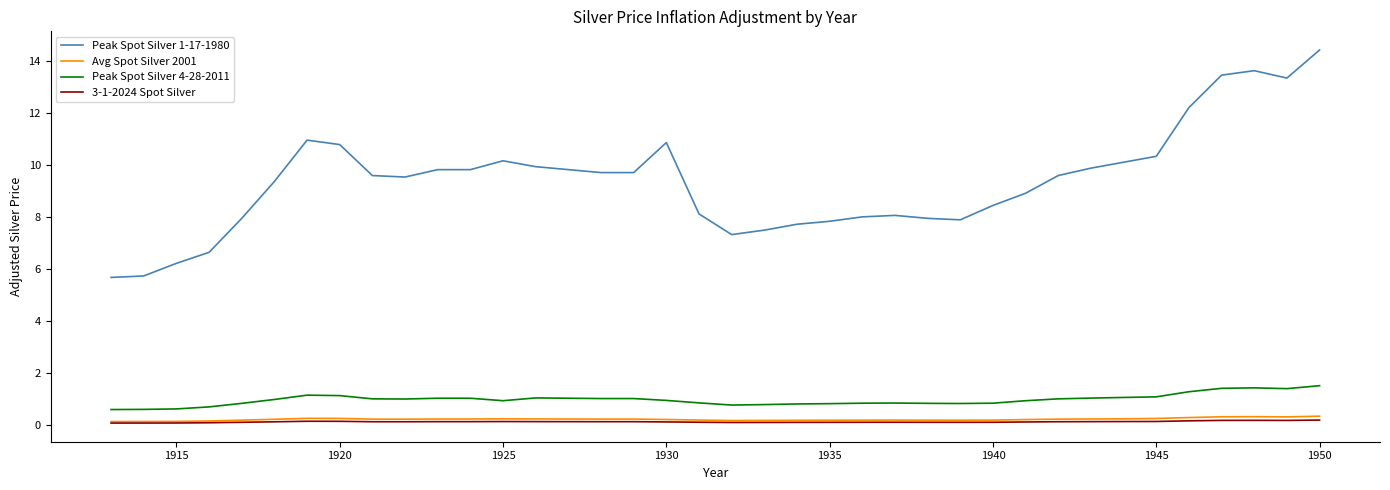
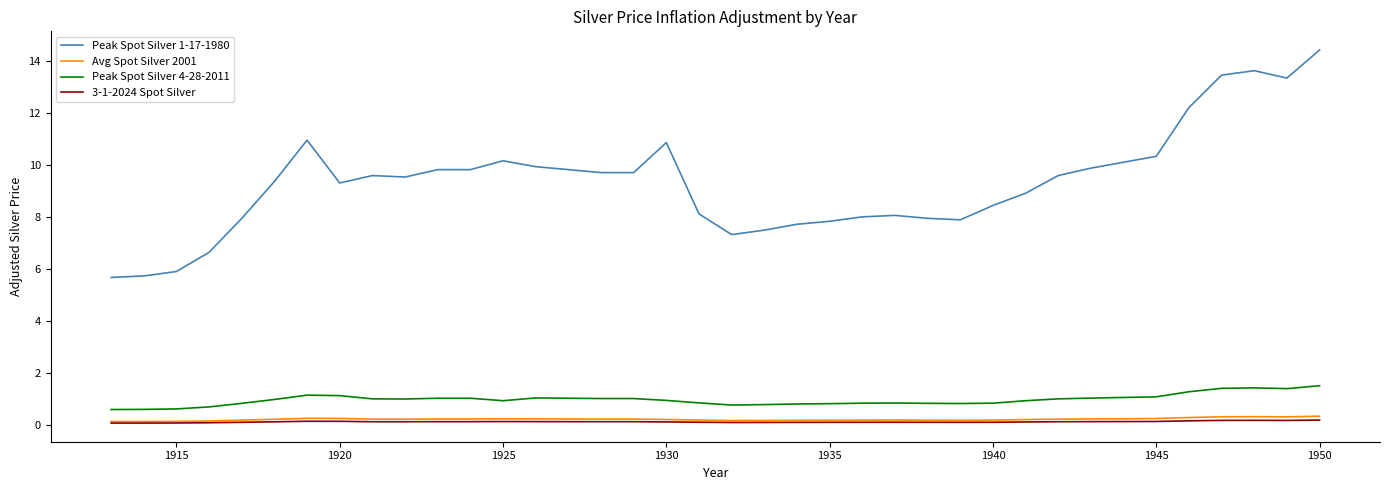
Peak Spot Silver 1-17-1980, 1915: 6.2 -> 5.9
Peak Spot Silver 1-17-1980, 1920: 10.8 -> 9.3
